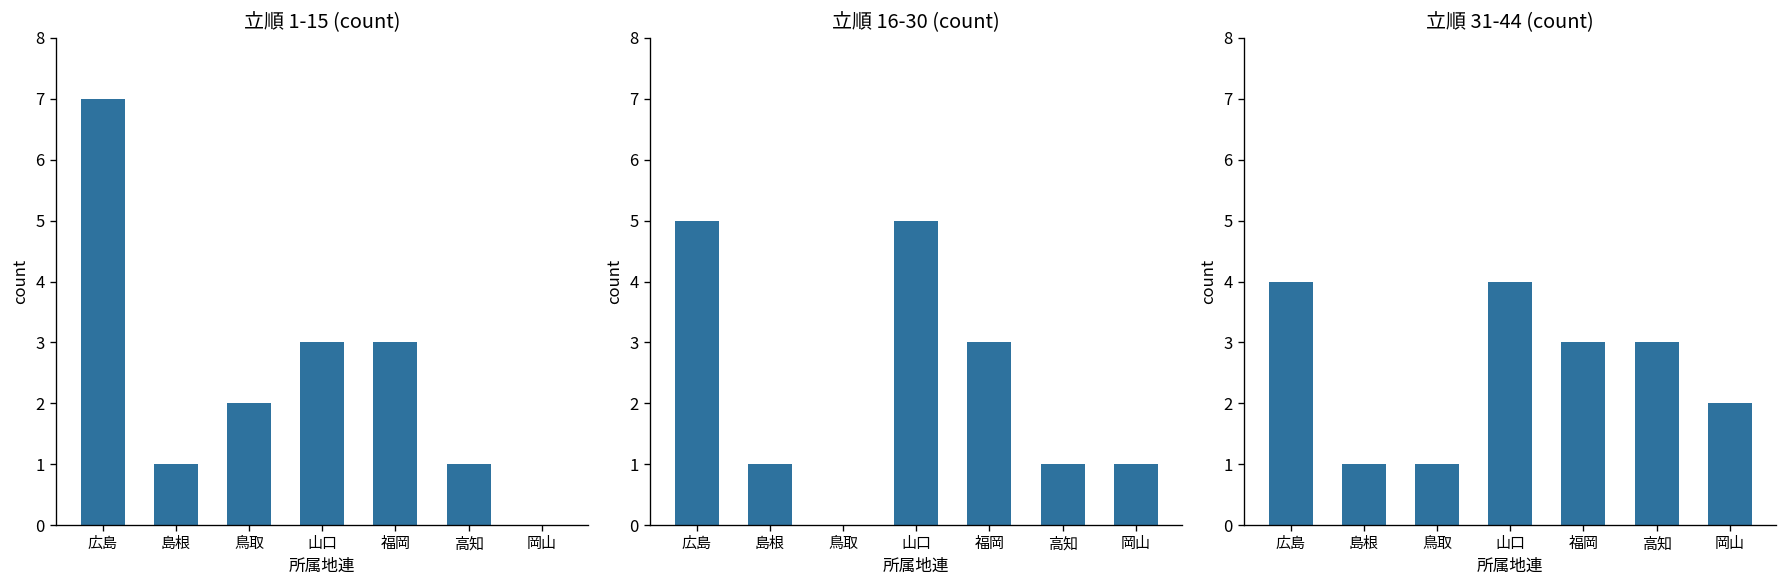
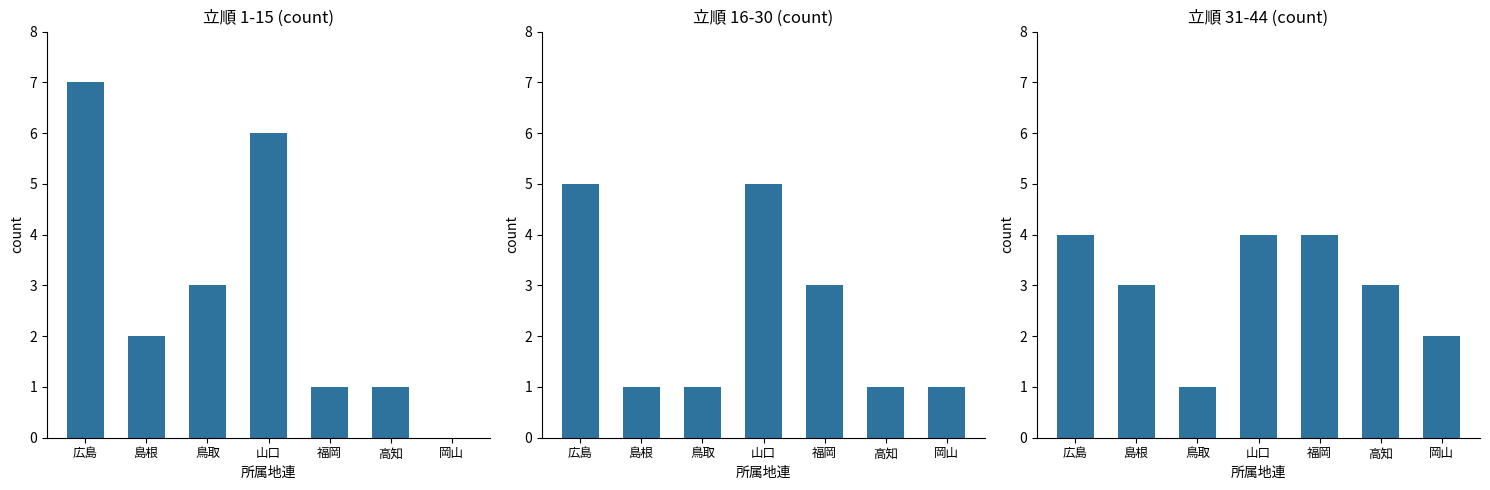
立順 1-15 (count), 島根: 1 -> 2
立順 1-15 (count), 鳥取: 2 -> 3
立順 1-15 (count), 山口: 3 -> 6
立順 1-15 (count), 福岡: 3 -> 1
立順 16-30 (count), 鳥取: 0 -> 1
立順 31-44 (count), 島根: 1 -> 3
立順 31-44 (count), 福岡: 3 -> 4
